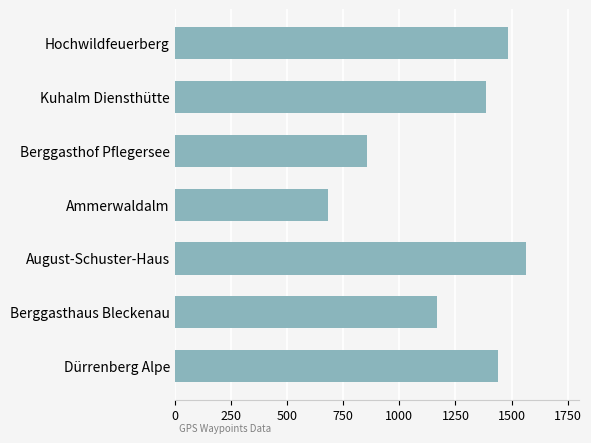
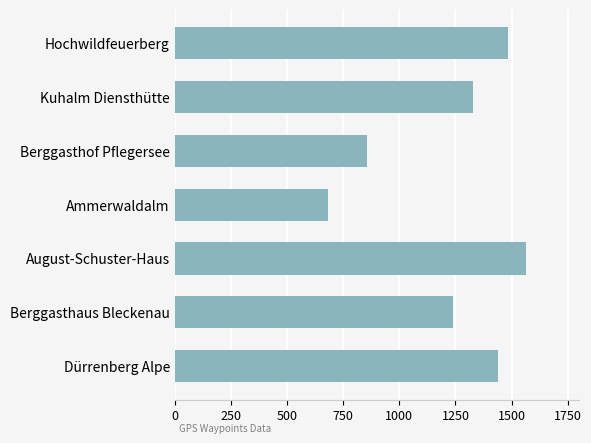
Kuhalm Diensthütte: 1390 -> 1330
Berggasthaus Bleckenau: 1170 -> 1240
